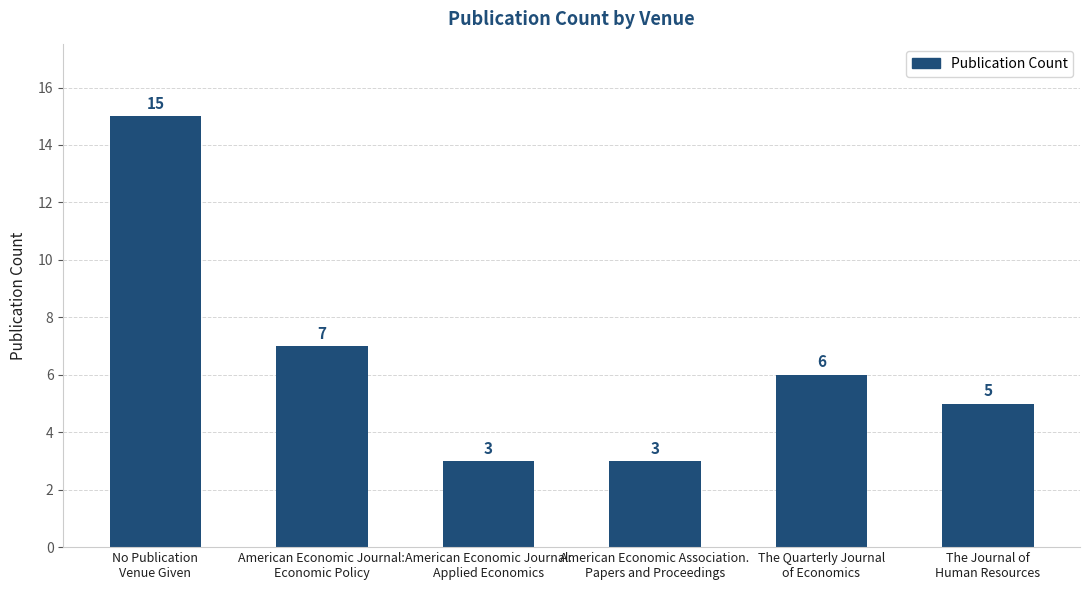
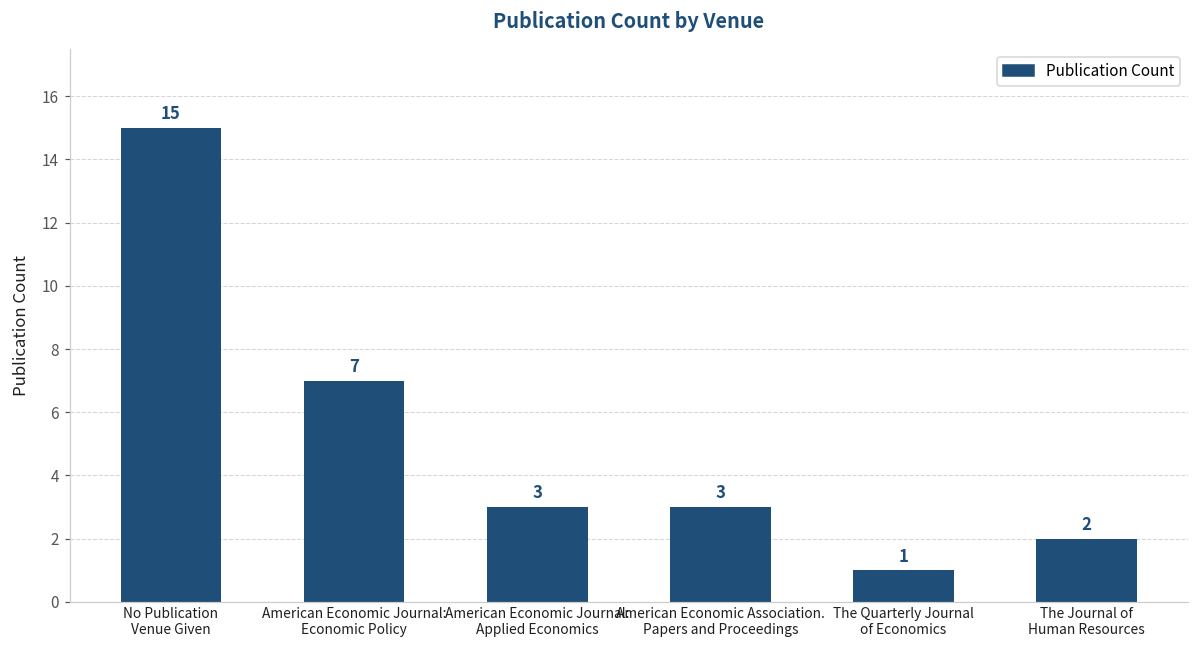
The Quarterly Journal of Economics: 6 -> 1
The Journal of Human Resources: 5 -> 2
